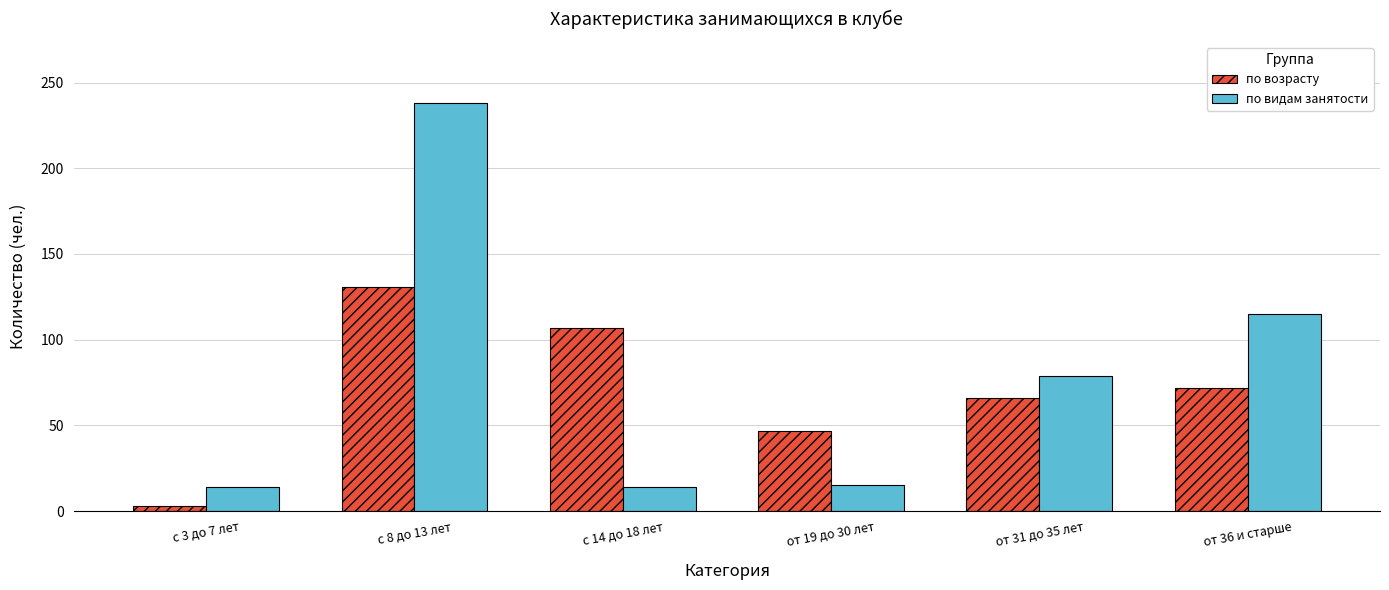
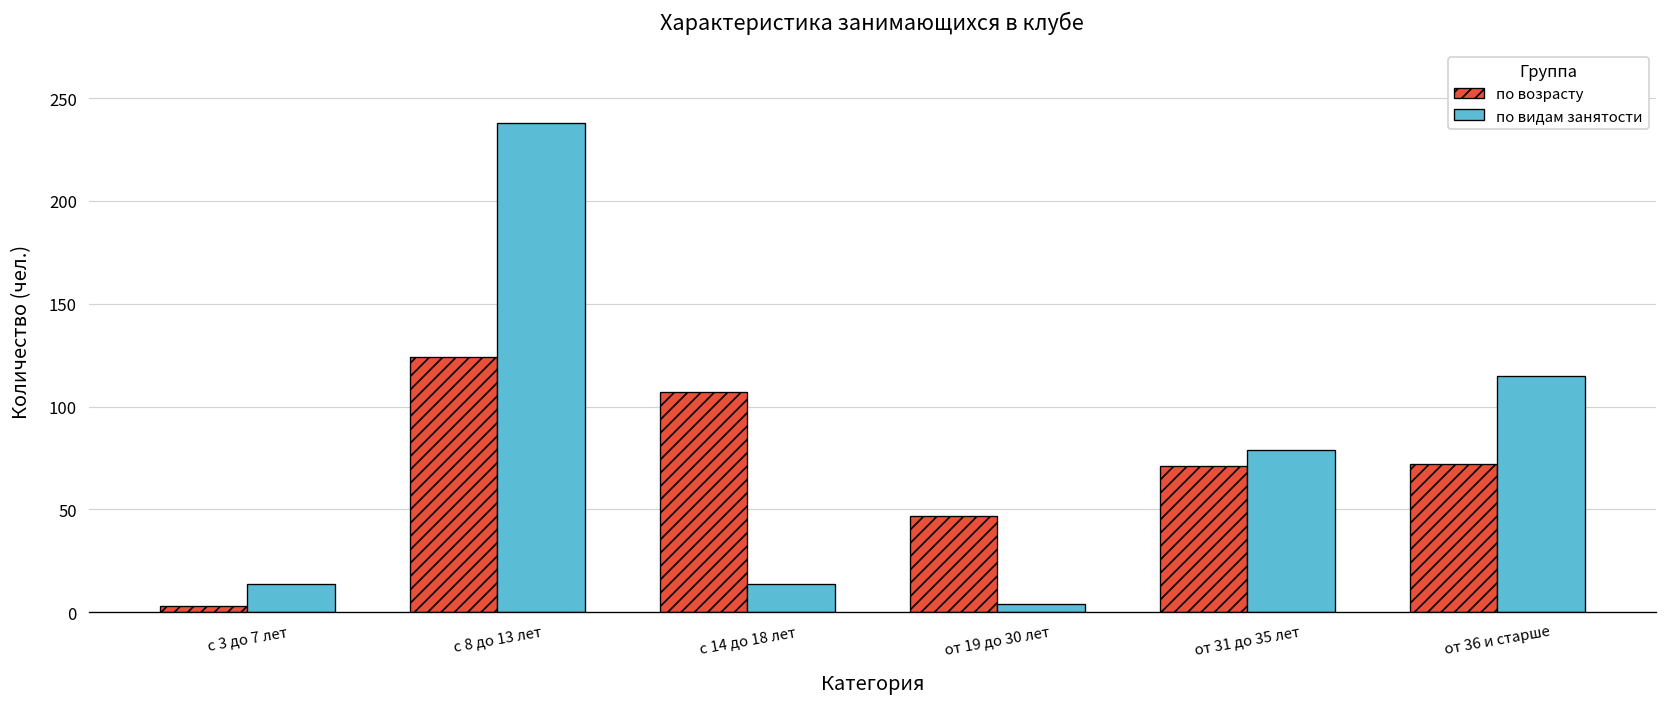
по возрасту, с 8 до 13 лет: 131 -> 124
по видам занятости, от 19 до 30 лет: 15 -> 4
по возрасту, от 31 до 35 лет: 66 -> 71
